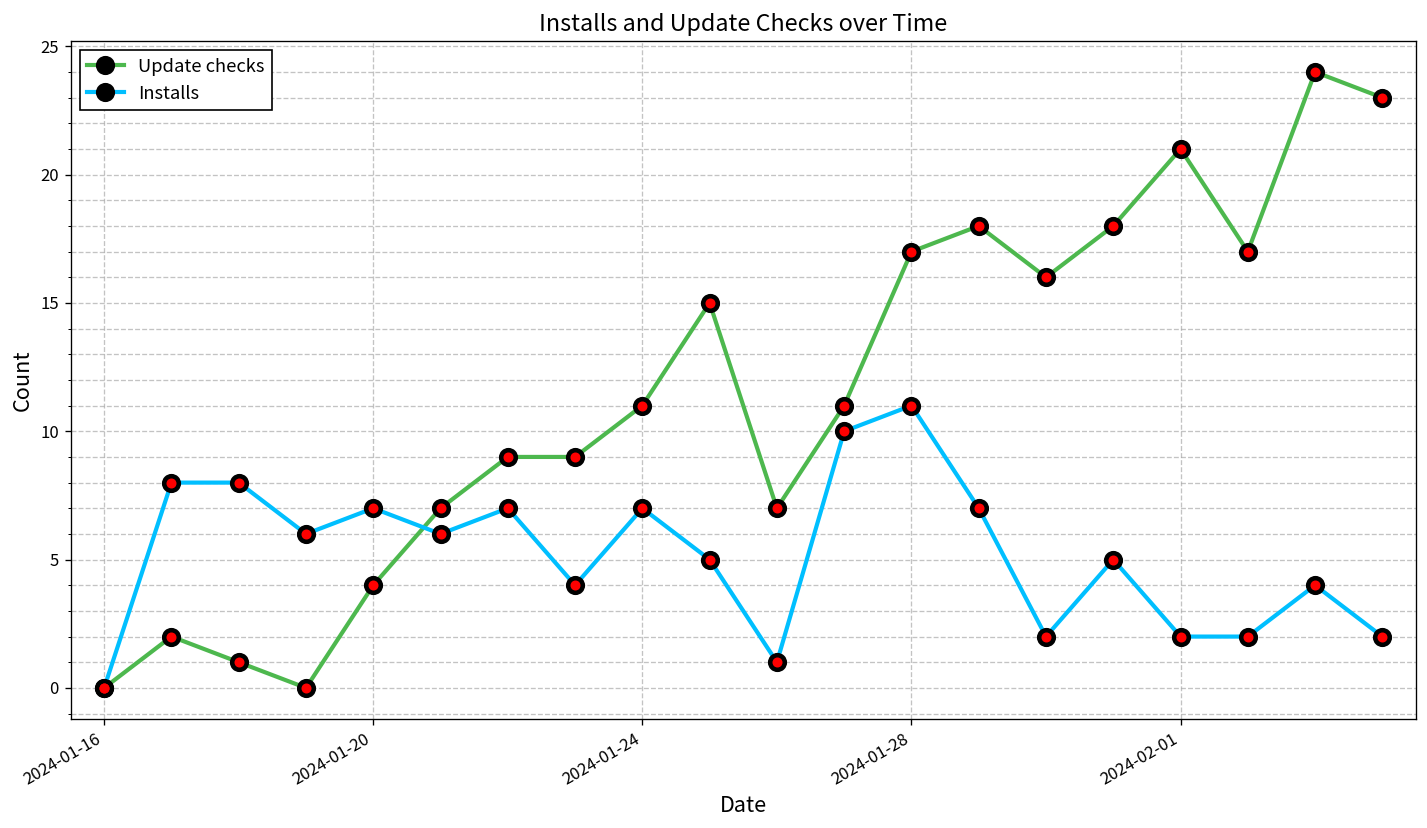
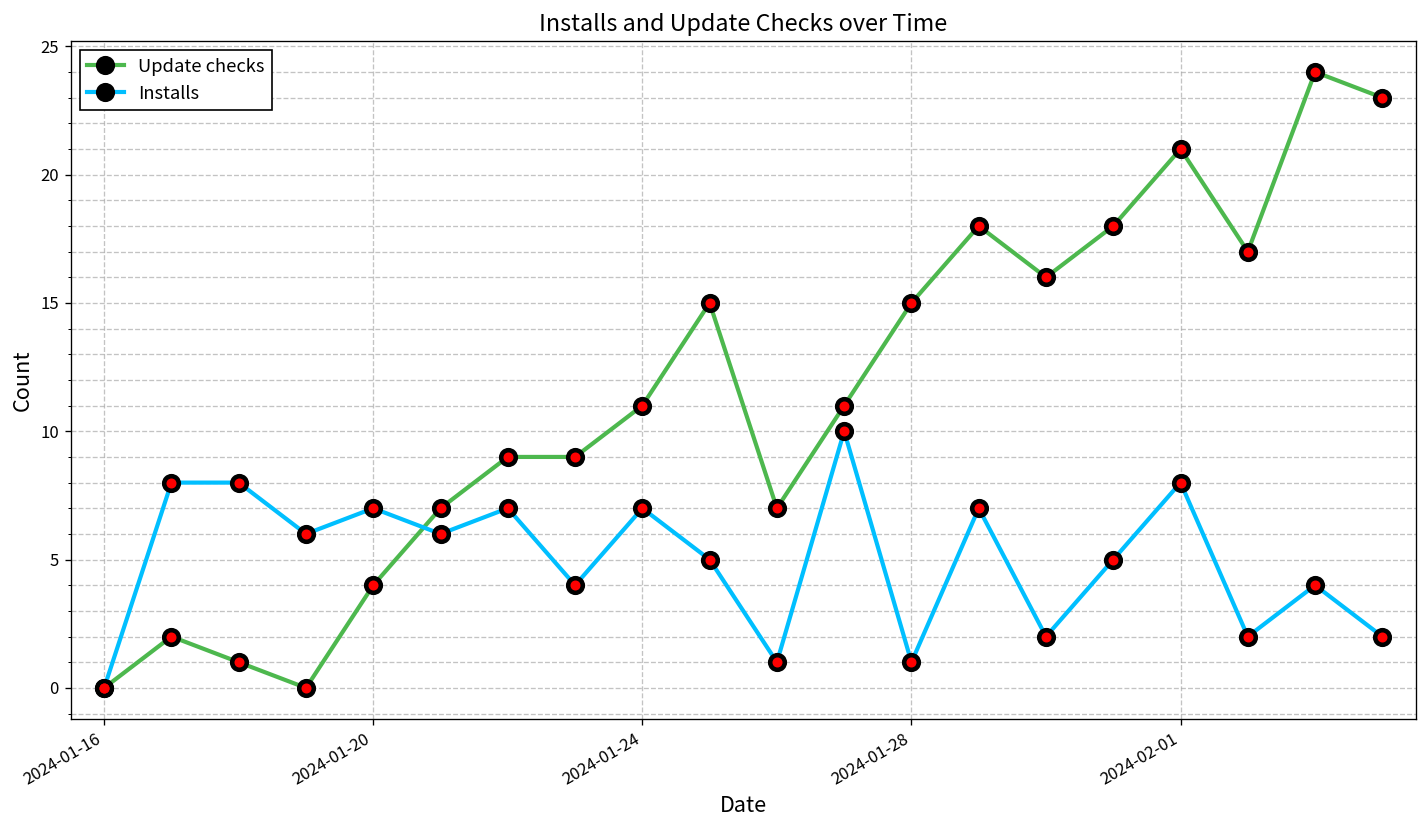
Update checks, 2024-01-28: 17 -> 15
Installs, 2024-01-28: 11 -> 1
Installs, 2024-02-01: 2 -> 8
